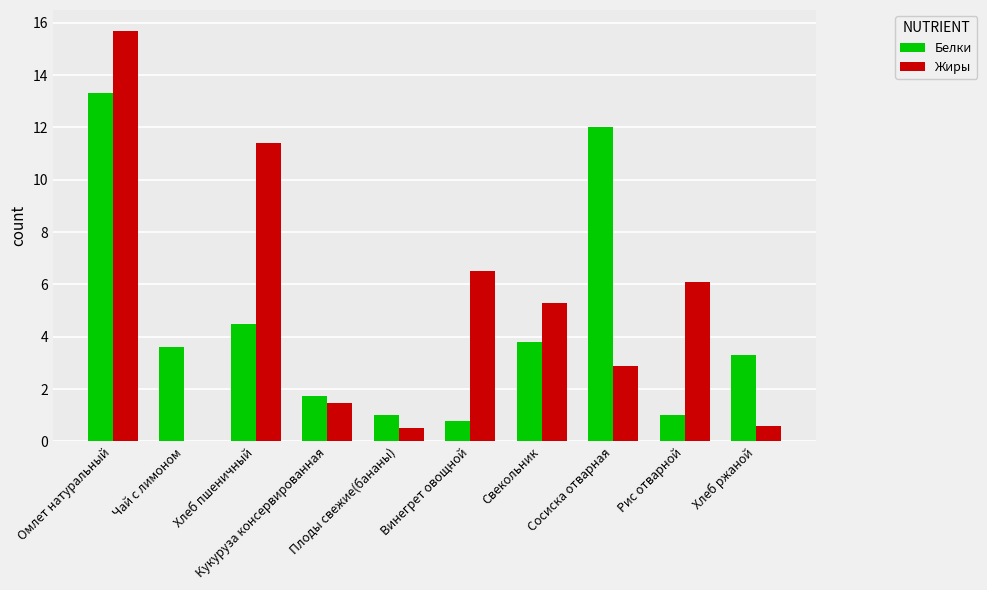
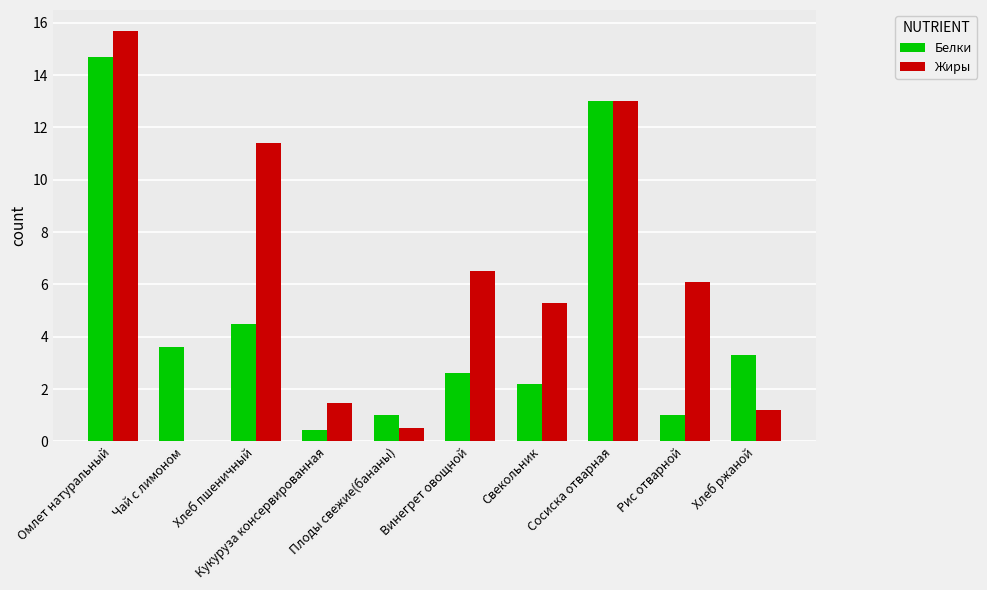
Белки, Омлет натуральный: 13.3 -> 14.7
Белки, Кукуруза консервированная: 1.7 -> 0.4
Белки, Винегрет овощной: 0.8 -> 2.6
Белки, Свекольник: 3.8 -> 2.2
Белки, Сосиска отварная: 12 -> 13
Жиры, Сосиска отварная: 2.9 -> 13.0
Жиры, Хлеб ржаной: 0.6 -> 1.2
